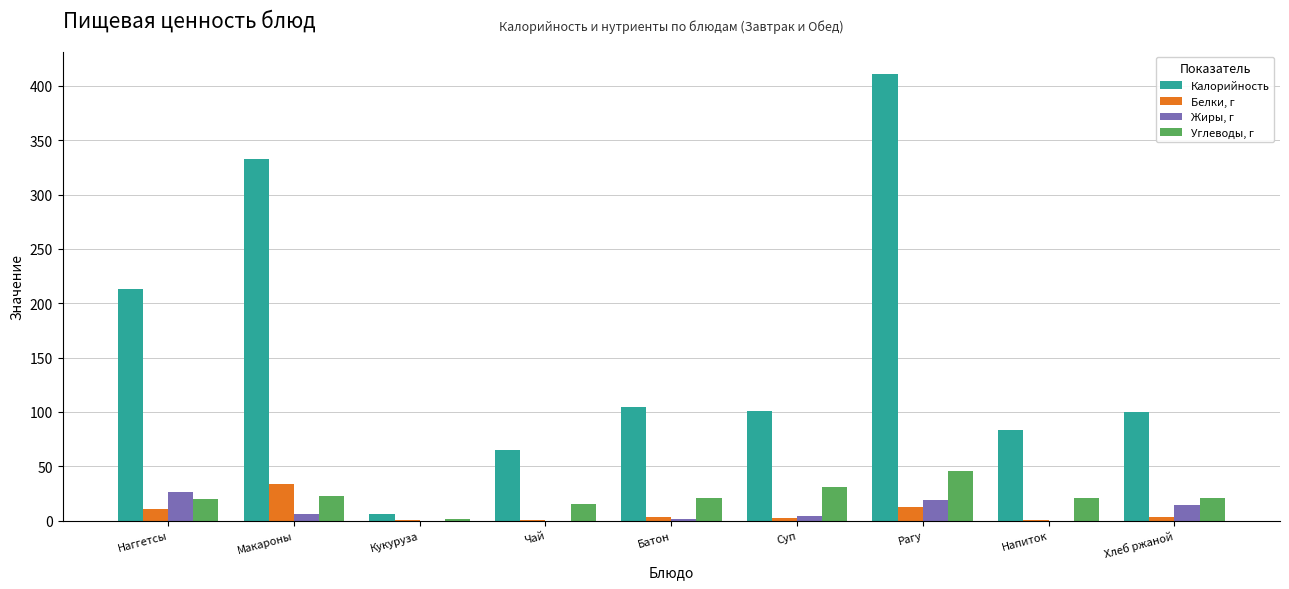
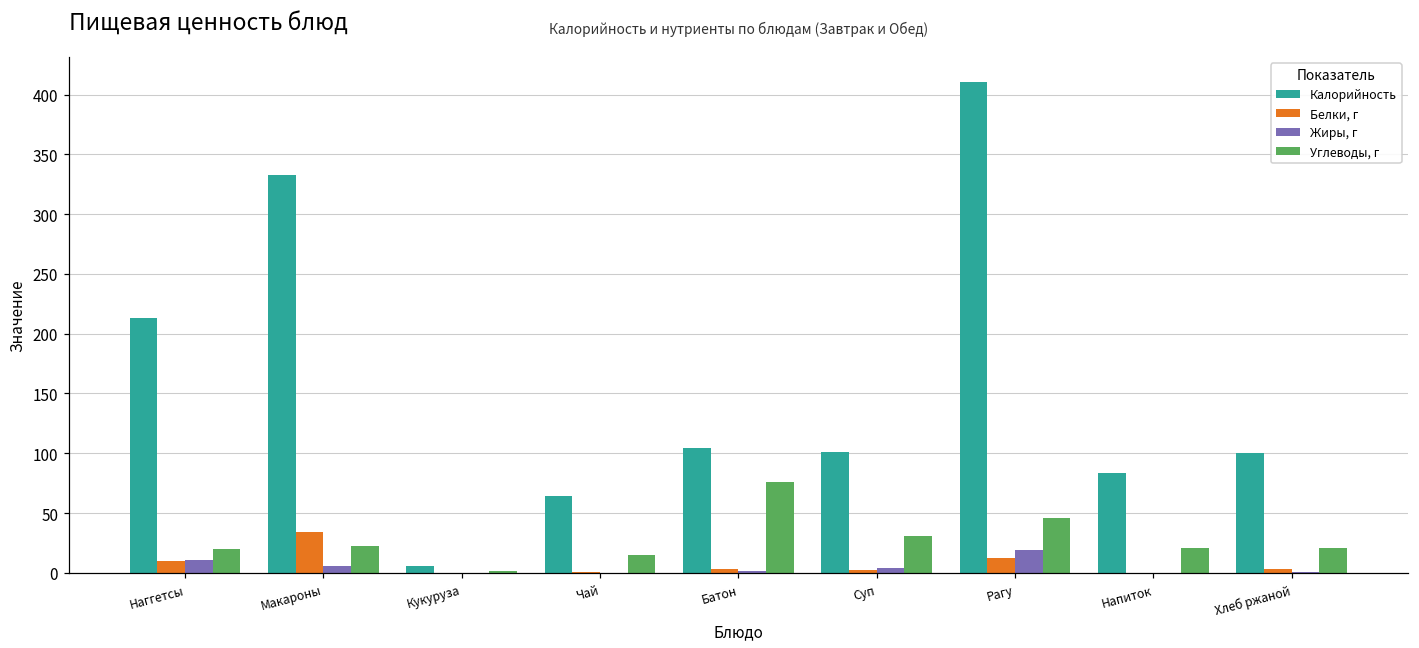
Жиры, г, Наггетсы: 26 -> 10
Углеводы, г, Батон: 21 -> 76
Жиры, г, Хлеб ржаной: 15 -> 1
